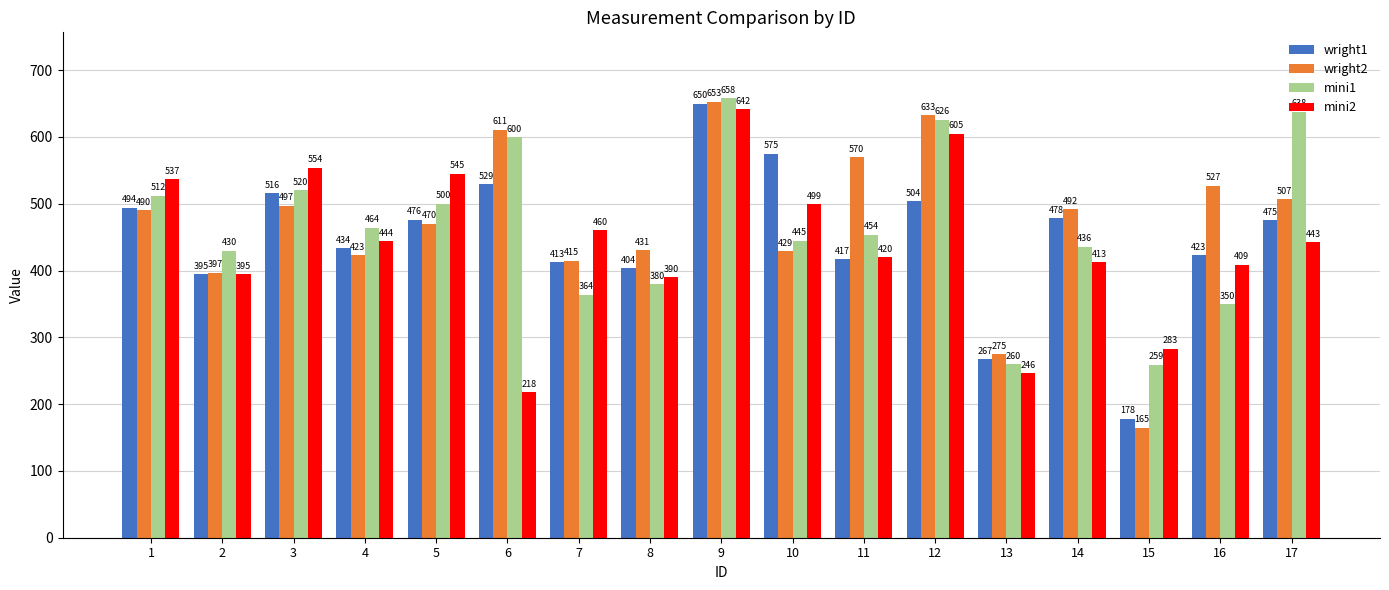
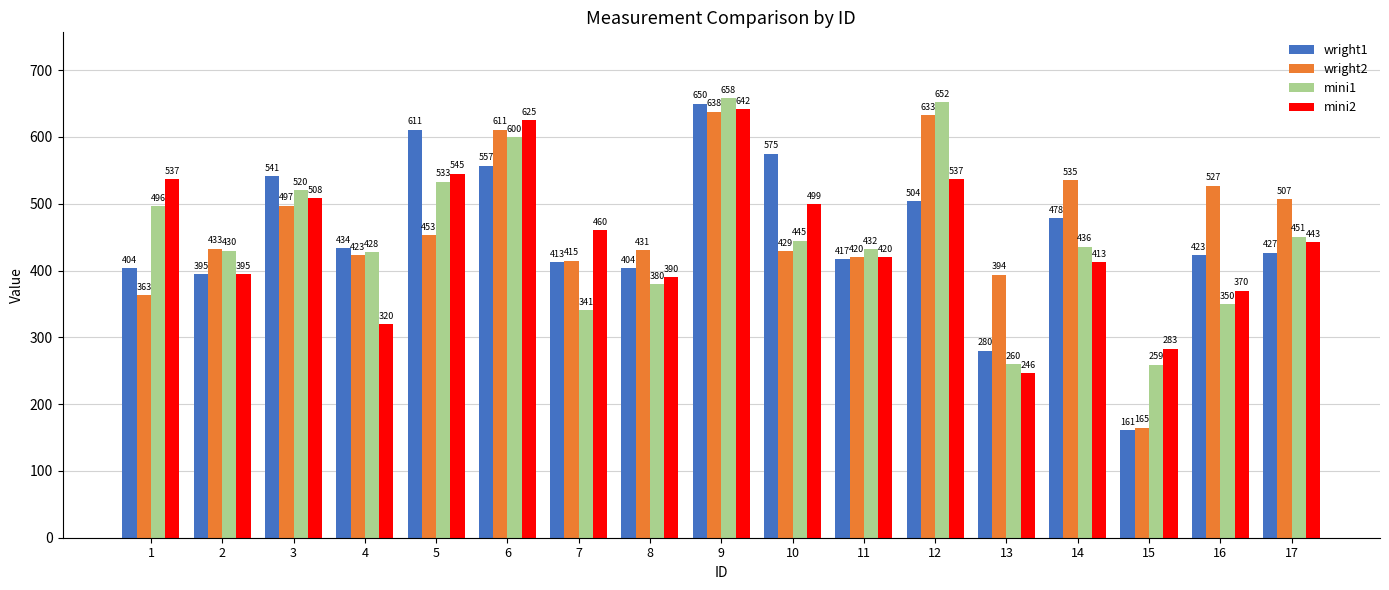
wright1, 1: 494 -> 404
wright2, 1: 490 -> 363
mini1, 1: 512 -> 496
wright2, 2: 397 -> 433
wright1, 3: 516 -> 541
mini2, 3: 554 -> 508
mini1, 4: 464 -> 428
mini2, 4: 444 -> 320
wright1, 5: 476 -> 611
wright2, 5: 470 -> 453
mini1, 5: 500 -> 533
wright1, 6: 529 -> 557
mini2, 6: 218 -> 625
mini1, 7: 364 -> 341
wright2, 9: 653 -> 638
wright2, 11: 570 -> 420
mini1, 11: 454 -> 432
mini1, 12: 626 -> 652
mini2, 12: 605 -> 537
wright1, 13: 267 -> 280
wright2, 13: 275 -> 394
wright2, 14: 492 -> 535
wright1, 15: 178 -> 161
mini2, 16: 409 -> 370
wright1, 17: 475 -> 427
mini1, 17: 638 -> 451
